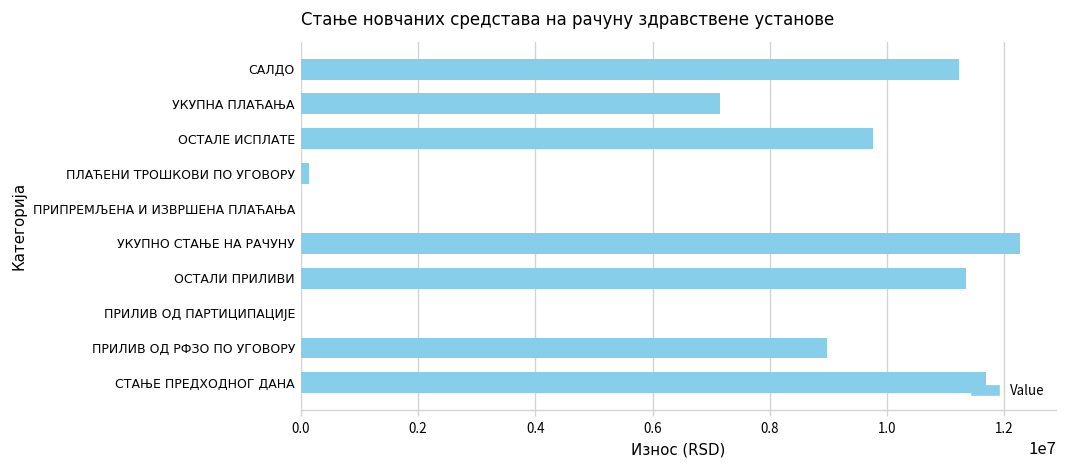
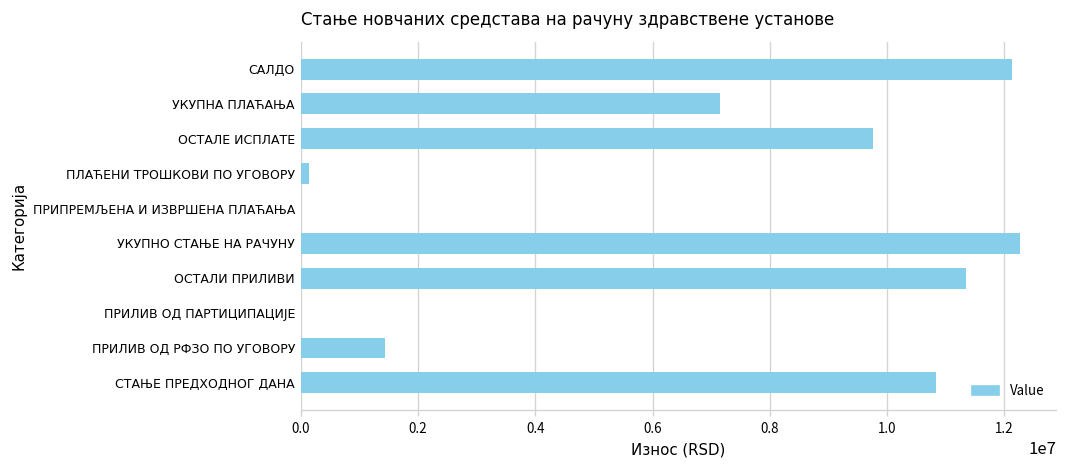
САЛДО: 11200000 -> 12100000
ПРИЛИВ ОД РФЗО ПО УГОВОРУ: 9000000 -> 1400000
СТАЊЕ ПРЕДХОДНОГ ДАНА: 11700000 -> 10800000
